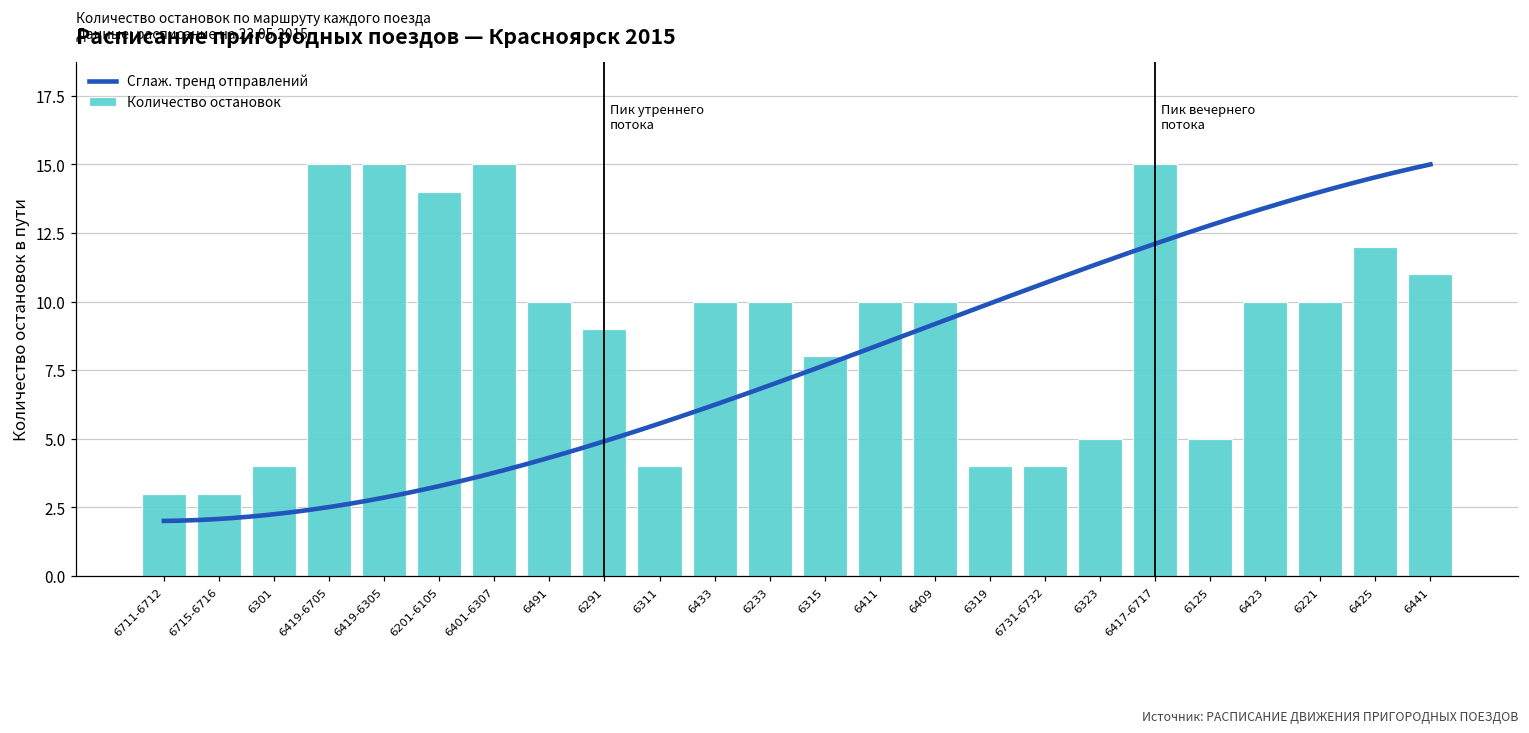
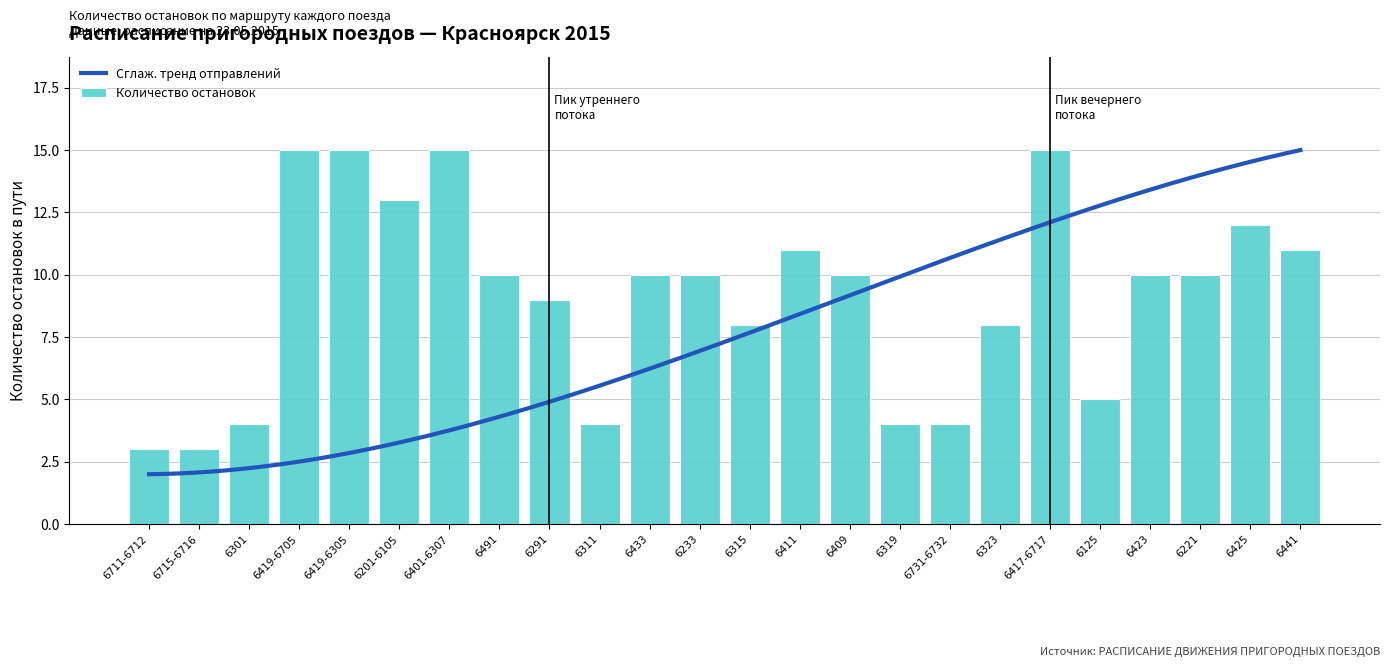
Количество остановок, 6201-6105: 14 -> 13
Количество остановок, 6411: 10 -> 11
Количество остановок, 6323: 5 -> 8
